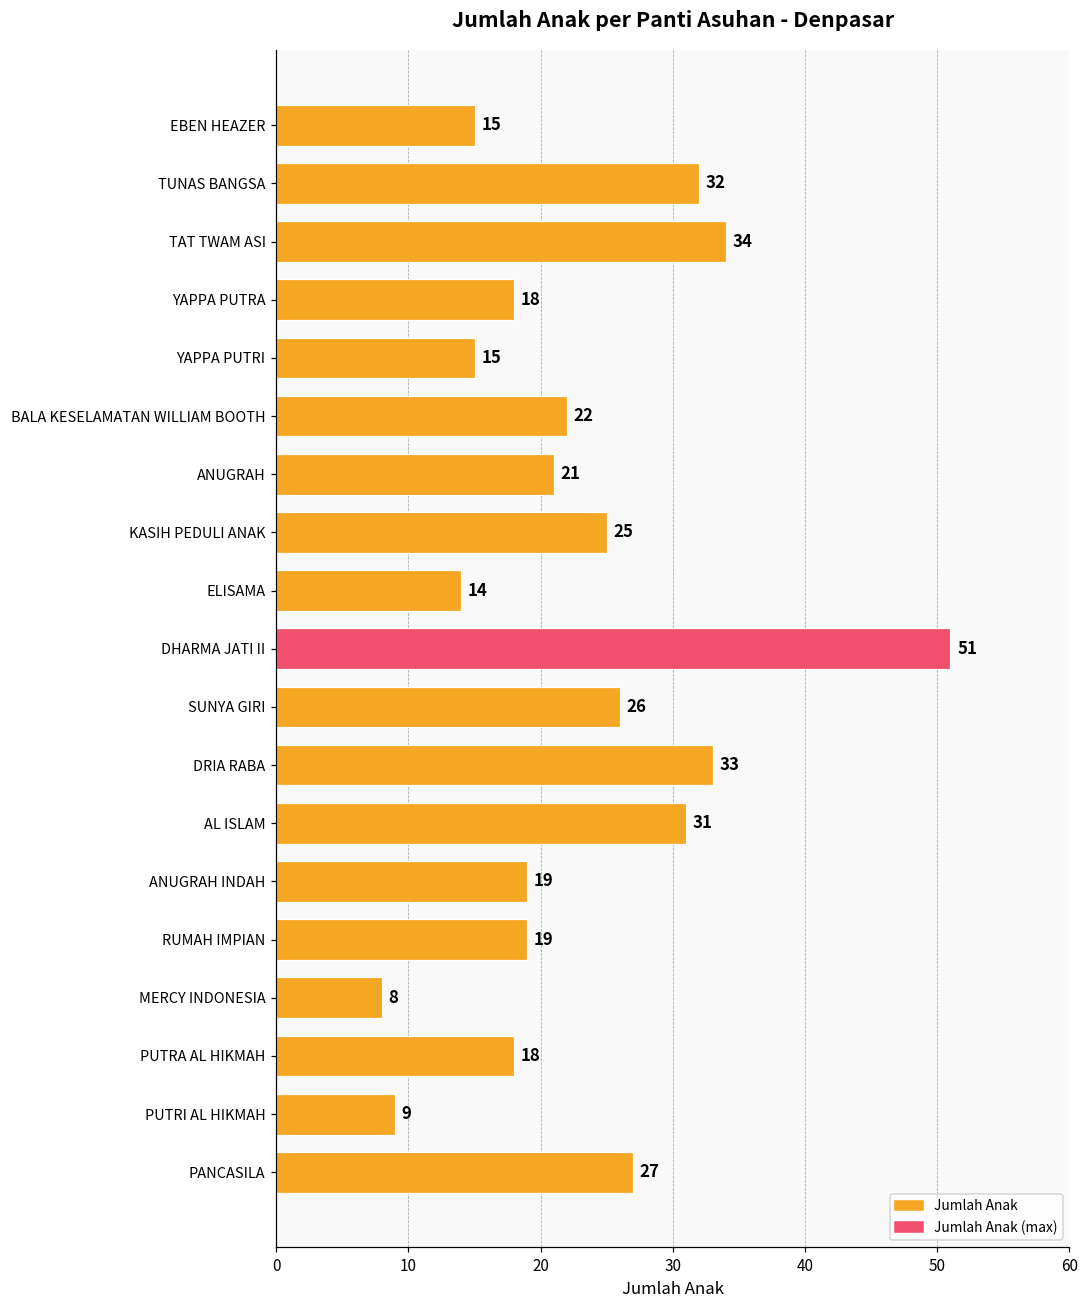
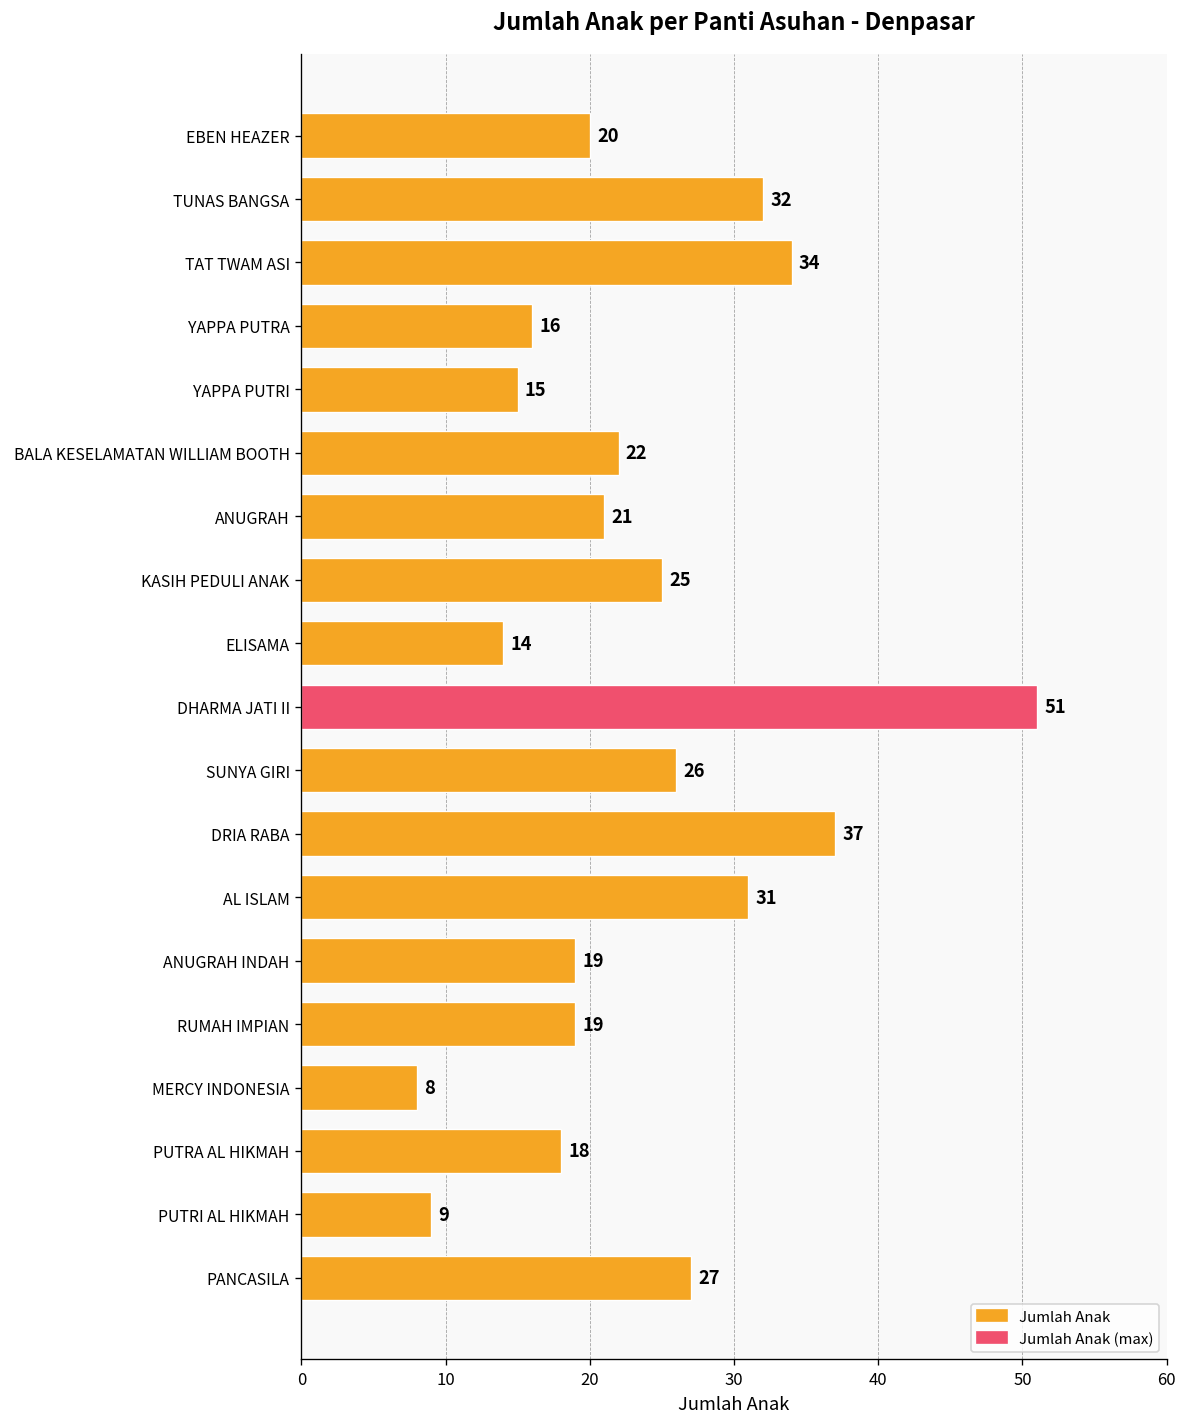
EBEN HEAZER: 15 -> 20
YAPPA PUTRA: 18 -> 16
DRIA RABA: 33 -> 37
